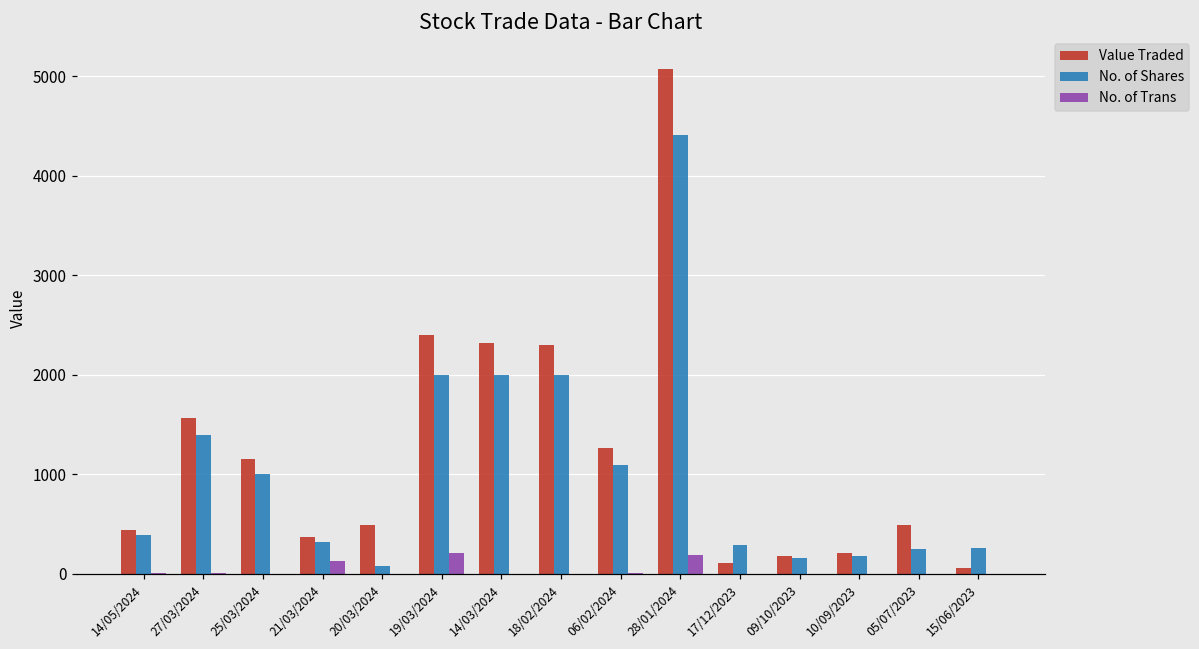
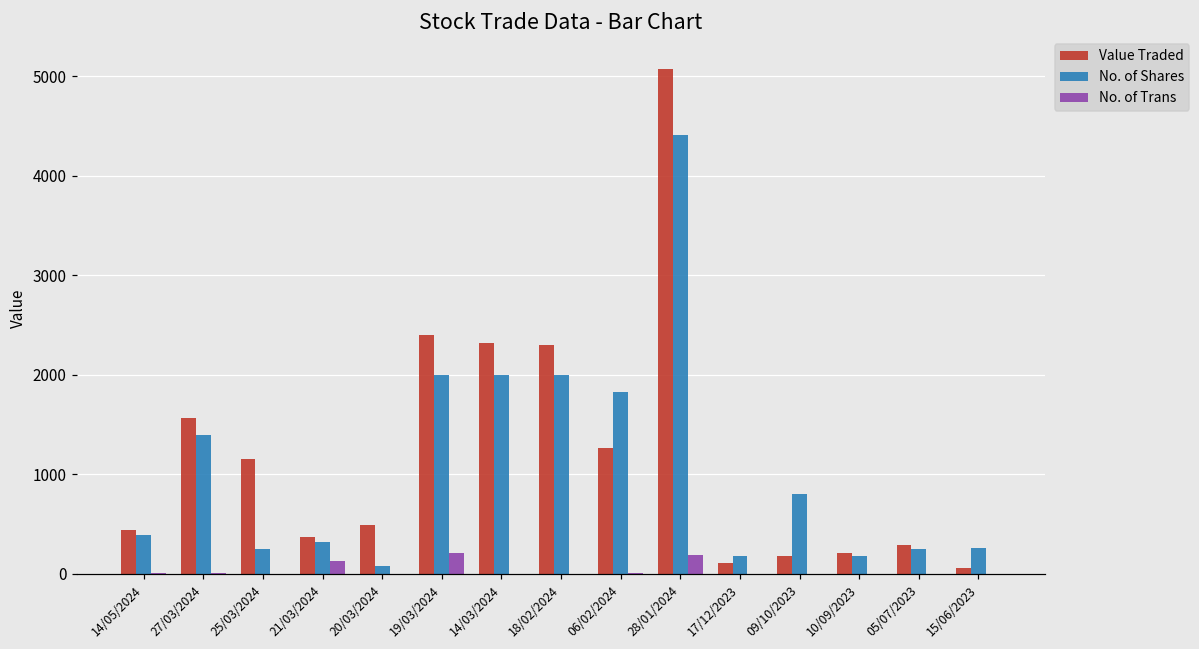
No. of Shares, 25/03/2024: 1000 -> 300
No. of Shares, 06/02/2024: 1100 -> 1800
No. of Shares, 17/12/2023: 300 -> 200
No. of Shares, 09/10/2023: 200 -> 800
Value Traded, 05/07/2023: 500 -> 300
